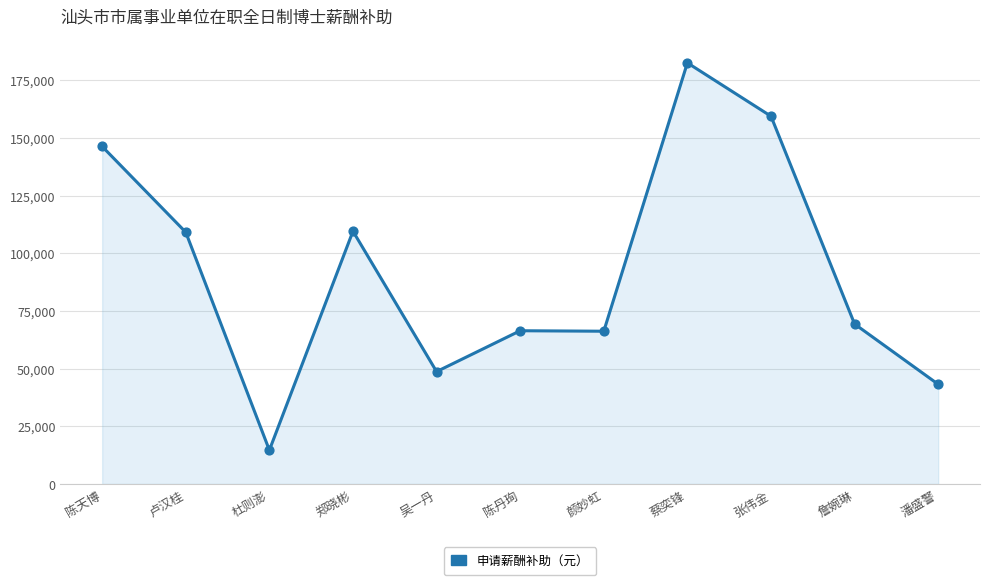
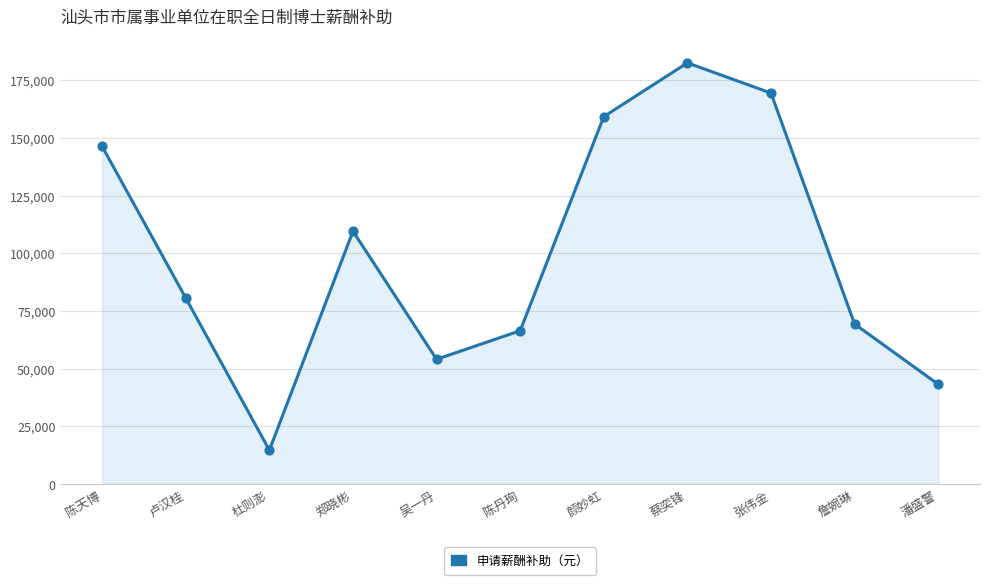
卢汉桂: 109,000 -> 81,000
吴一丹: 49,000 -> 54,000
颜妙虹: 66,000 -> 159,000
张伟金: 159,000 -> 169,000
